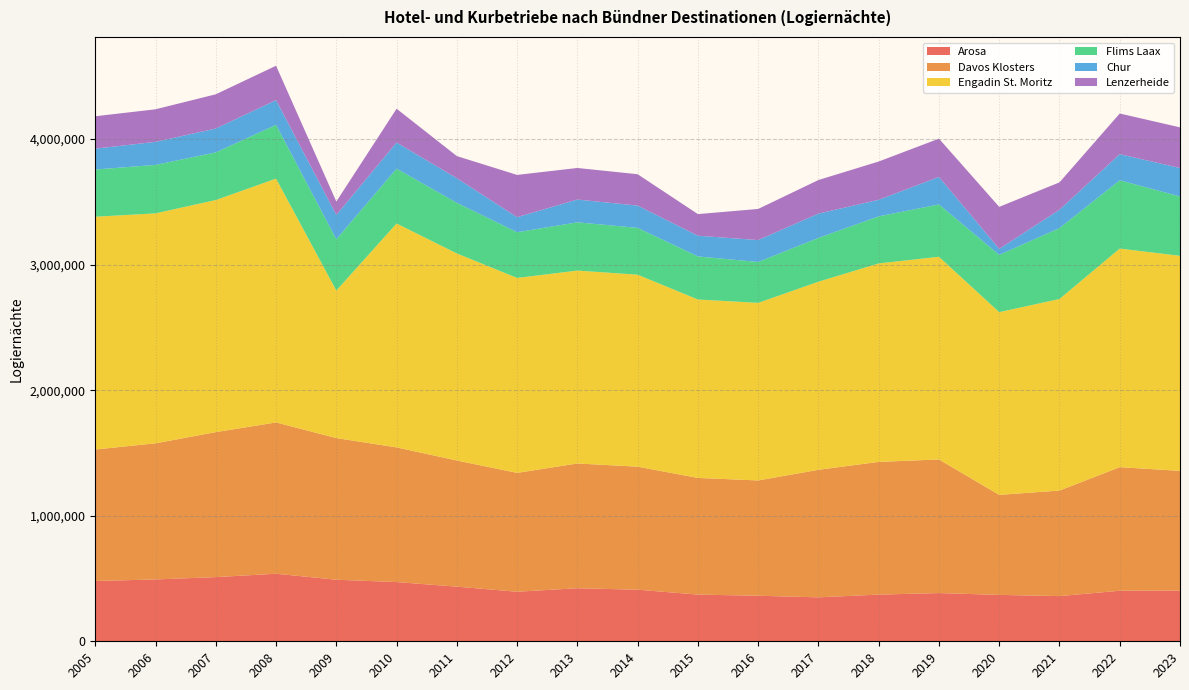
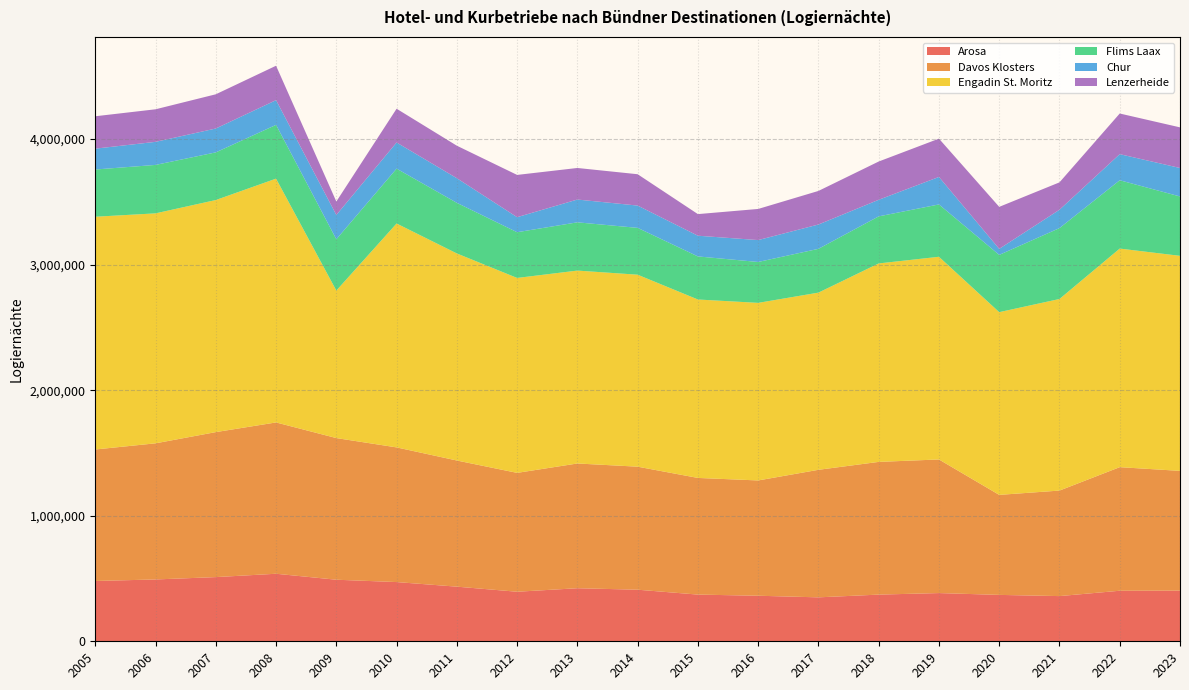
Lenzerheide, 2011: 180,000 -> 260,000
Engadin St. Moritz, 2017: 1,500,000 -> 1,410,000
